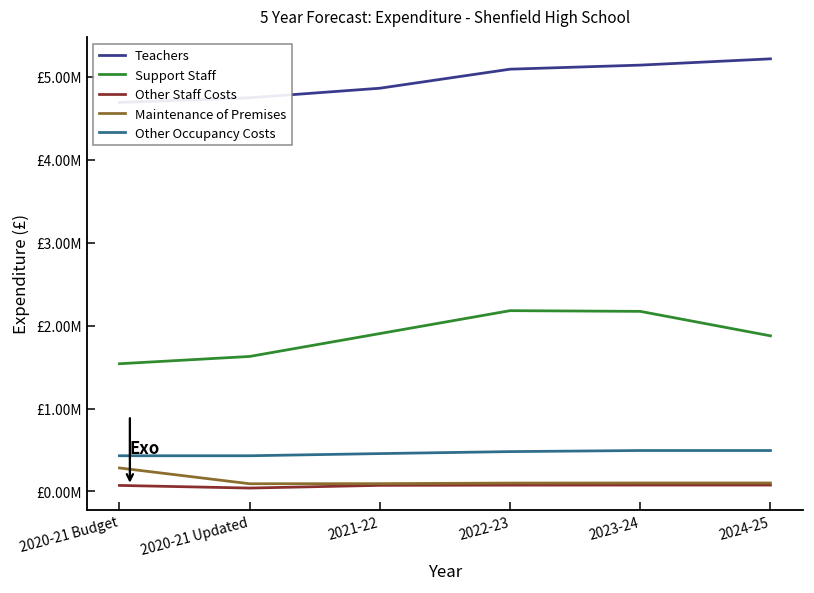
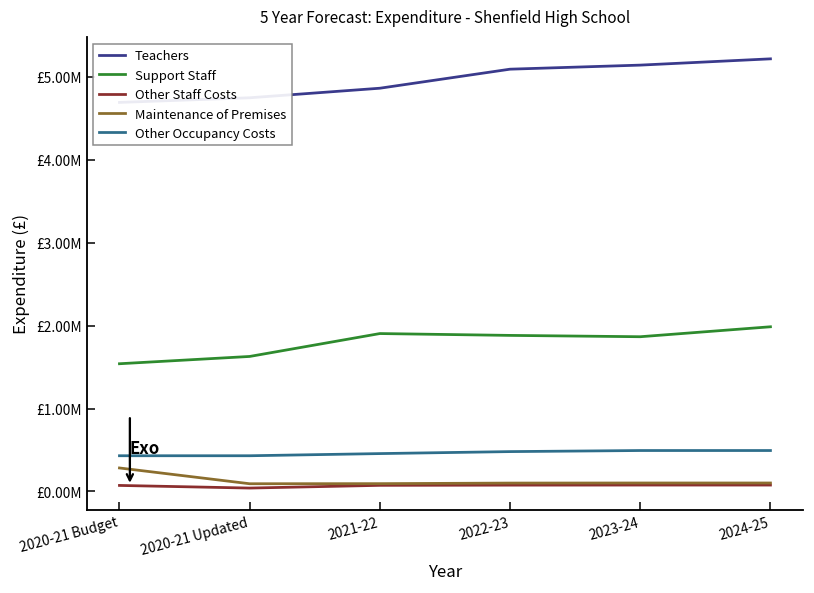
Support Staff, 2022-23: £2200000 -> £1900000
Support Staff, 2023-24: £2200000 -> £1900000
Support Staff, 2024-25: £1900000 -> £2000000
